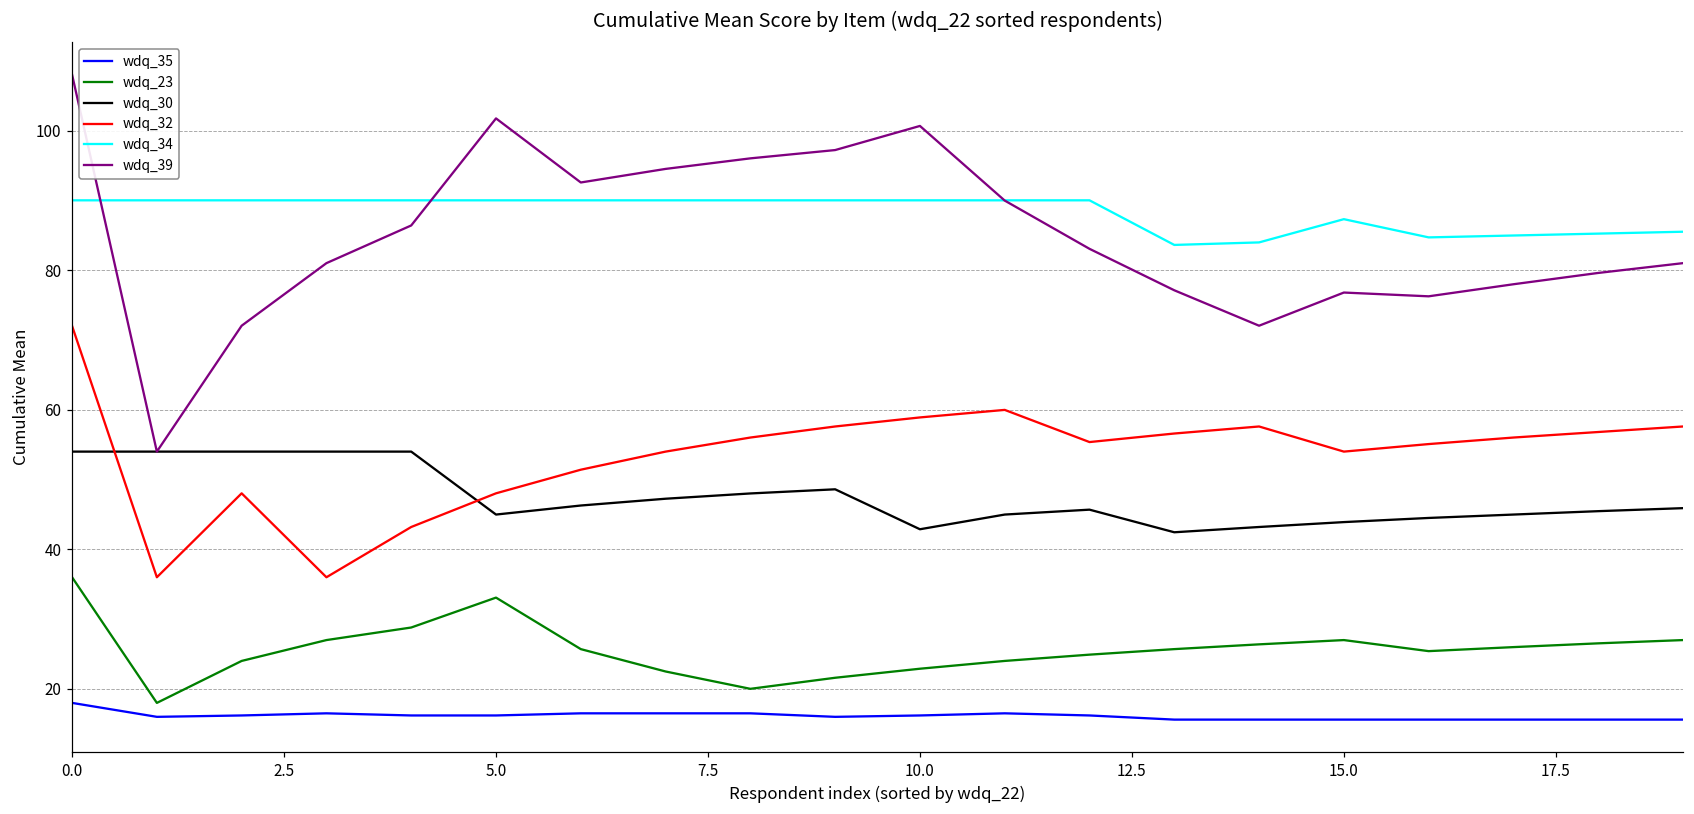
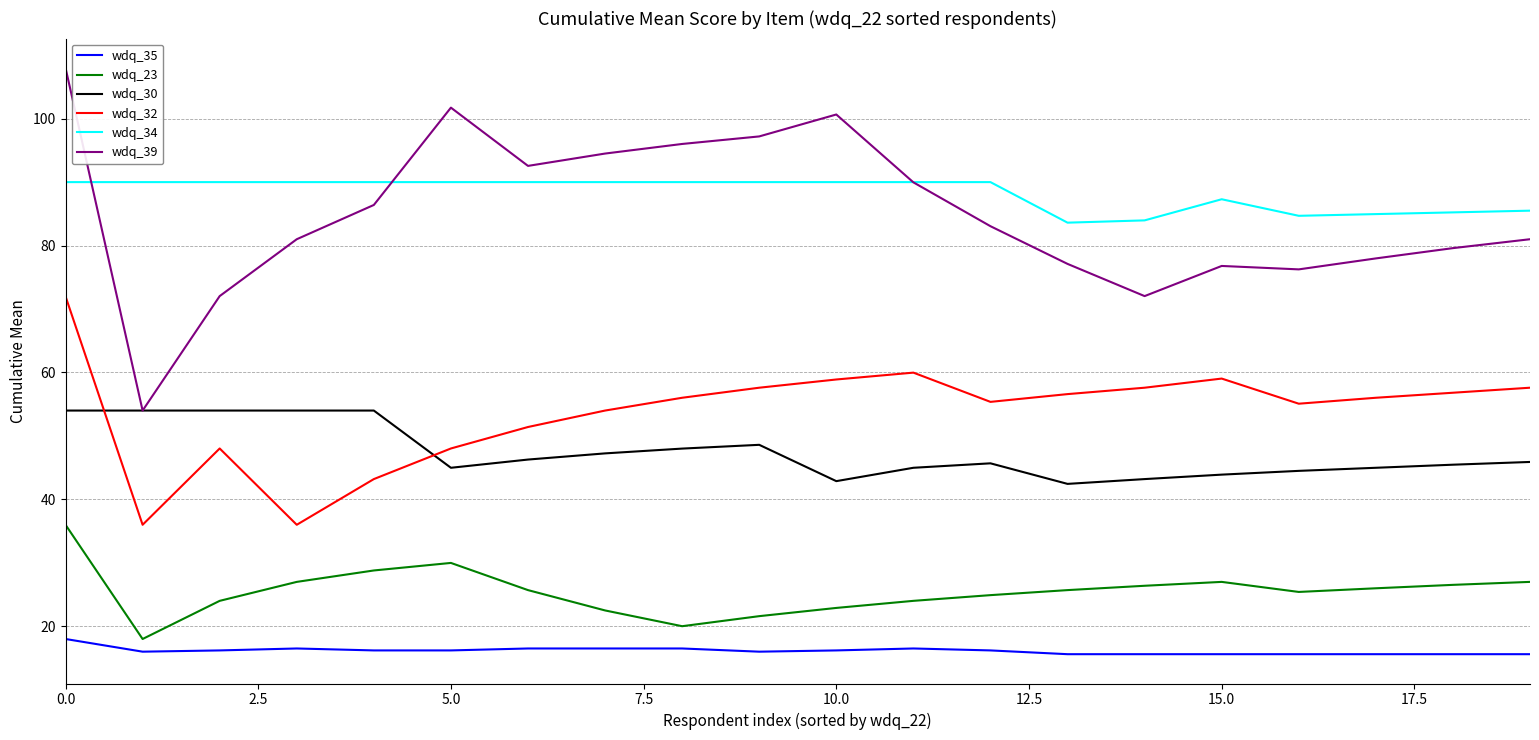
wdq_23, 5.0: 33 -> 30
wdq_32, 15.0: 54 -> 59
